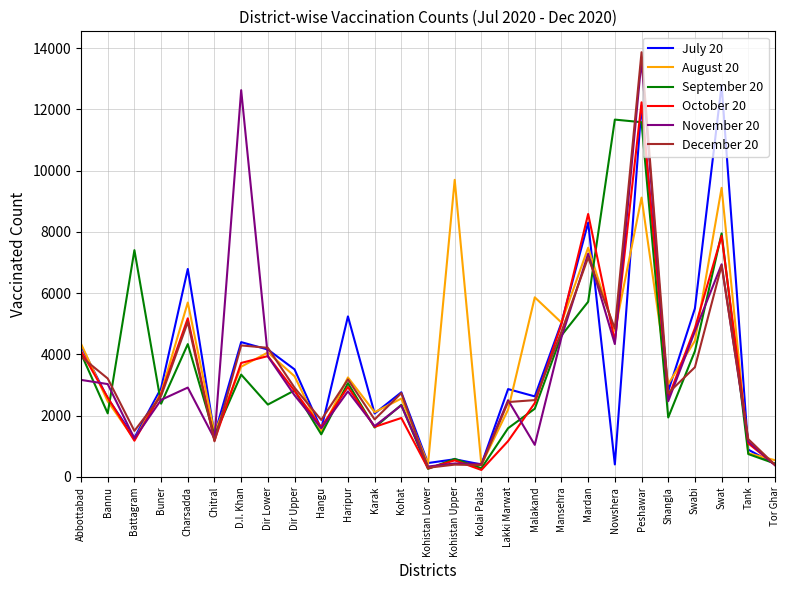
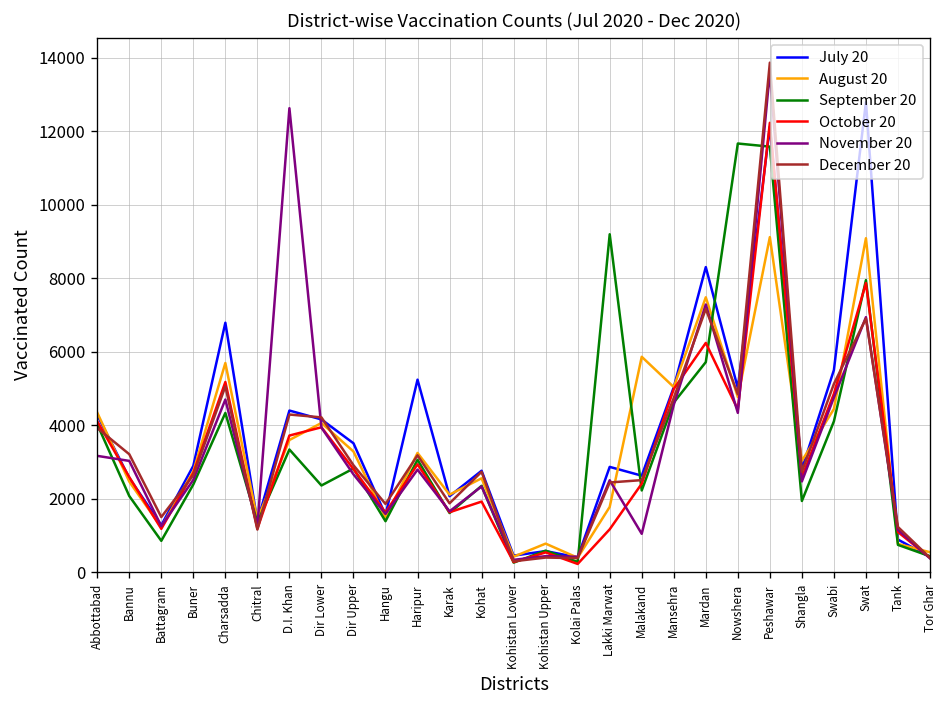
September 20, Battagram: 7400 -> 900
November 20, Charsadda: 2900 -> 4700
August 20, Kohistan Upper: 9700 -> 800
August 20, Lakki Marwat: 2200 -> 1800
September 20, Lakki Marwat: 1600 -> 9200
October 20, Mardan: 8600 -> 6200
July 20, Nowshera: 400 -> 5000
December 20, Swabi: 3600 -> 5100
August 20, Swat: 9400 -> 9100
